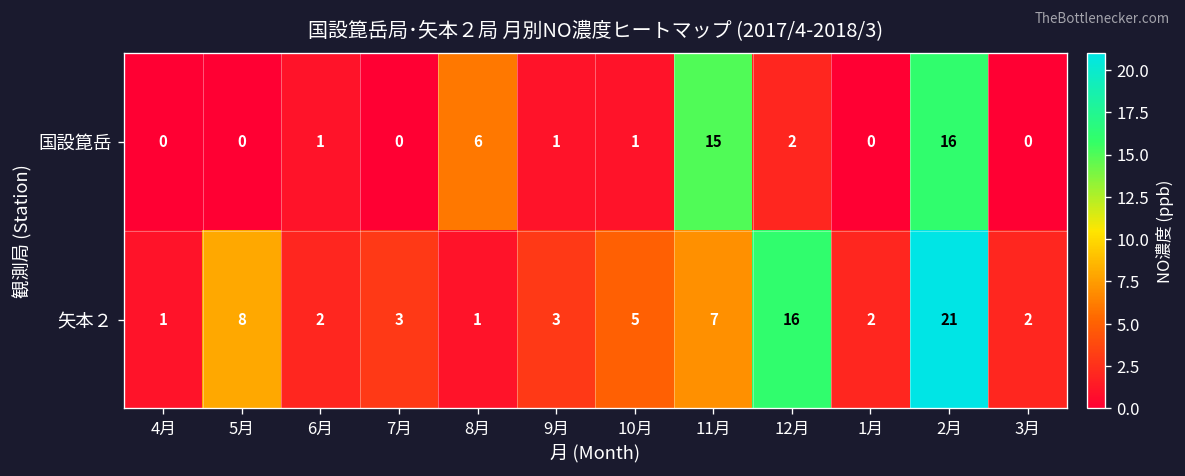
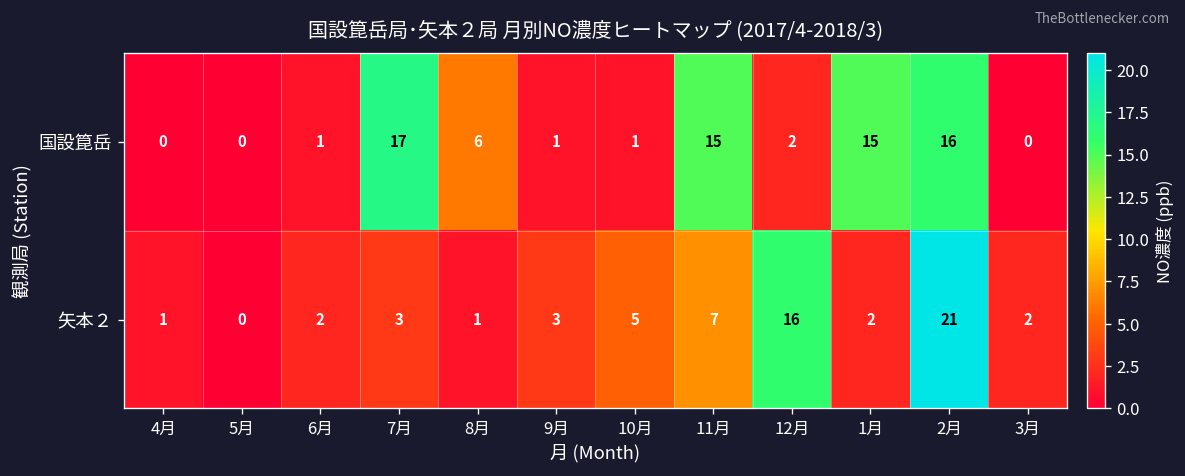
国設箟岳, 7月: 0 -> 17
国設箟岳, 1月: 0 -> 15
矢本２, 5月: 8 -> 0
